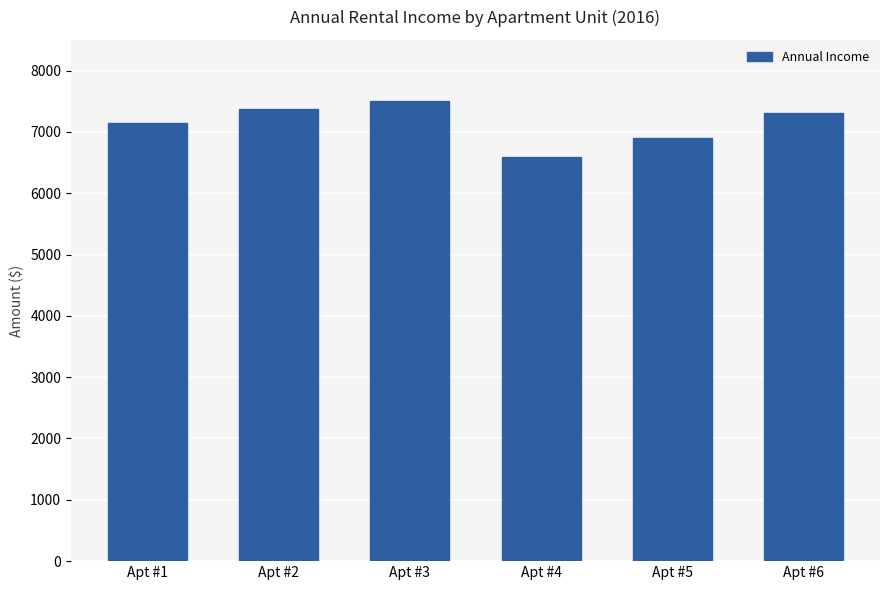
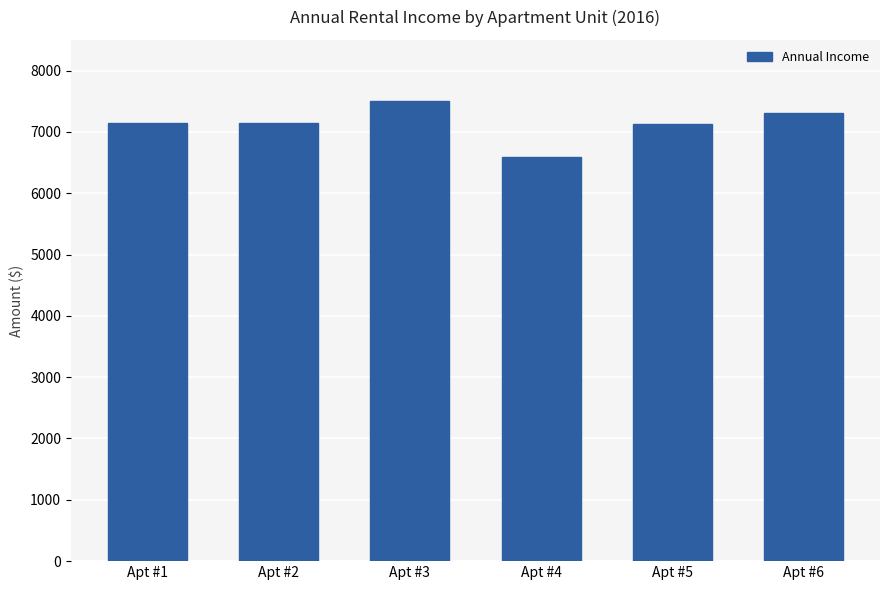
Apt #2: 7400 -> 7100
Apt #5: 6900 -> 7100
